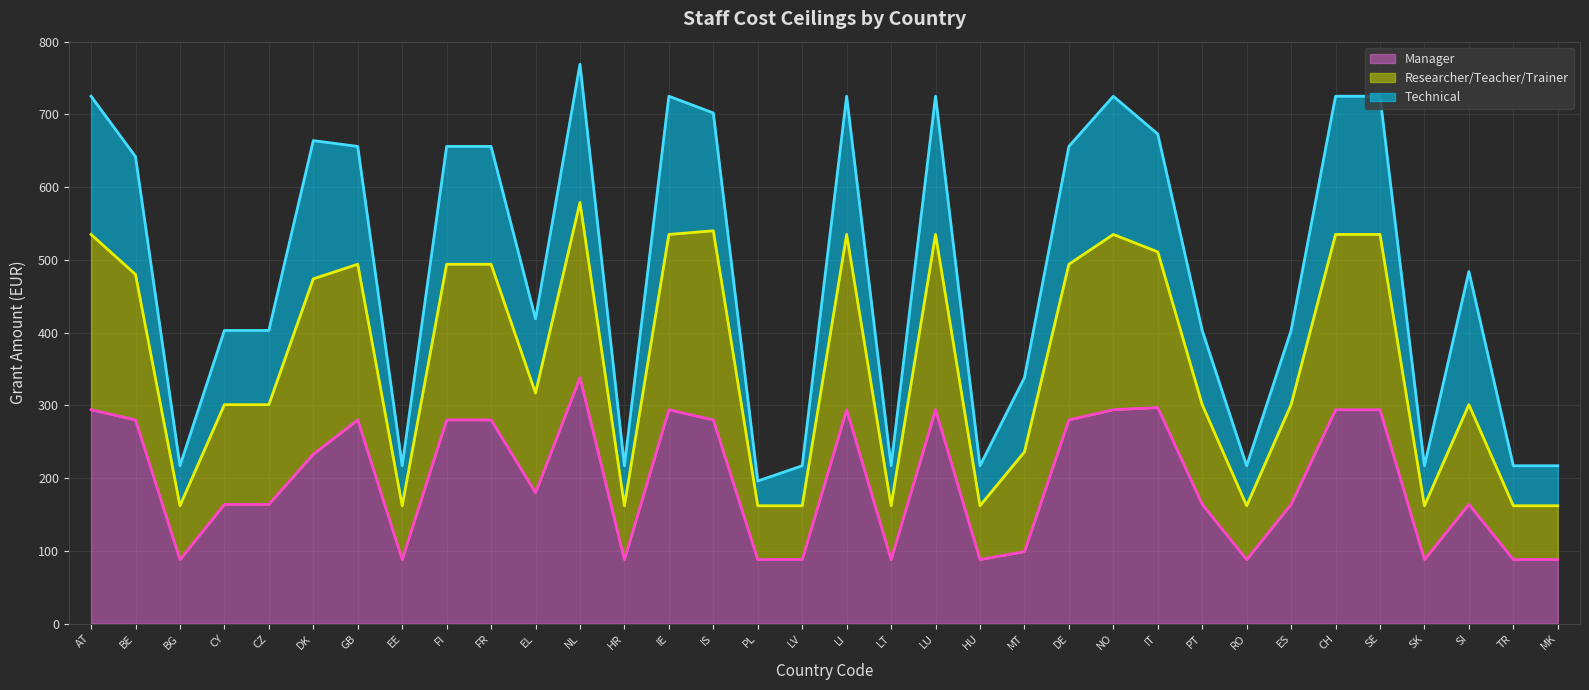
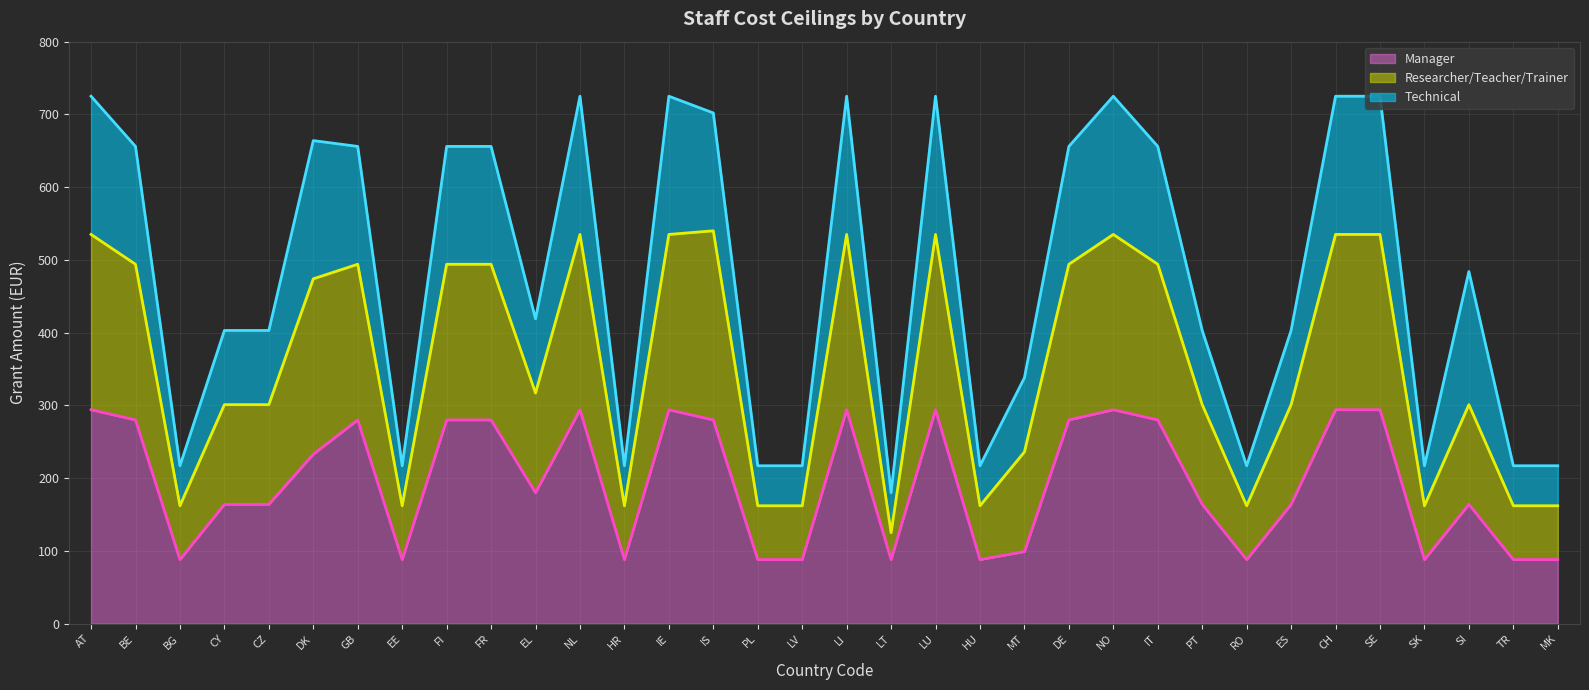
Researcher/Teacher/Trainer, BE: 200 -> 210
Manager, NL: 340 -> 290
Technical, PL: 30 -> 60
Researcher/Teacher/Trainer, LT: 70 -> 40
Manager, IT: 300 -> 280
